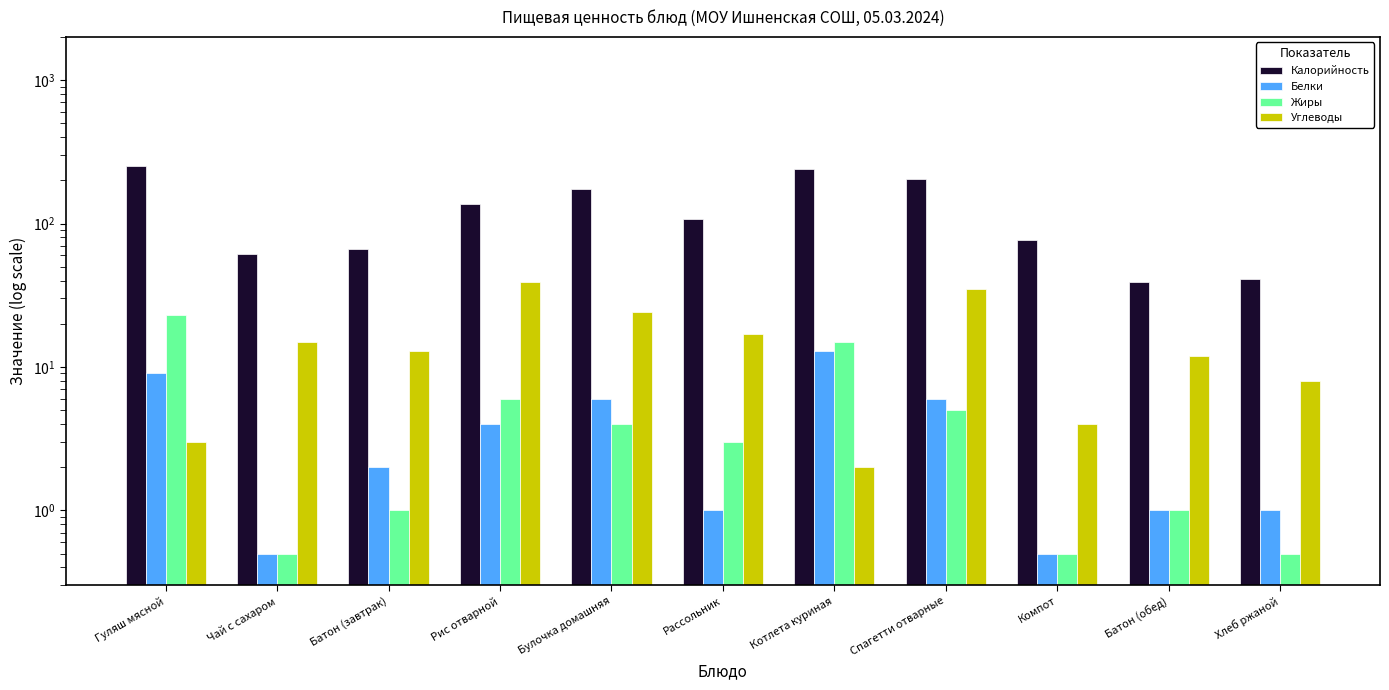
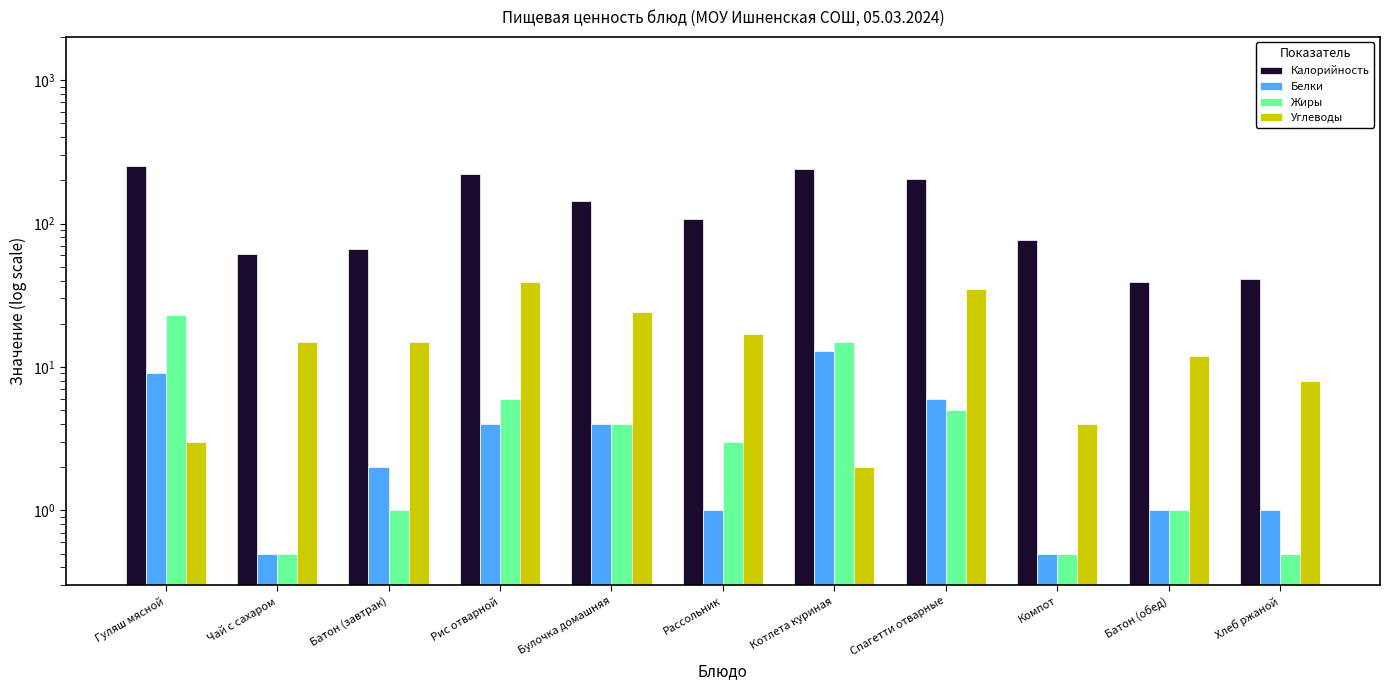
Углеводы, Батон (завтрак): 13 -> 15
Калорийность, Рис отварной: 140 -> 220
Калорийность, Булочка домашняя: 170 -> 140
Белки, Булочка домашняя: 6 -> 4
